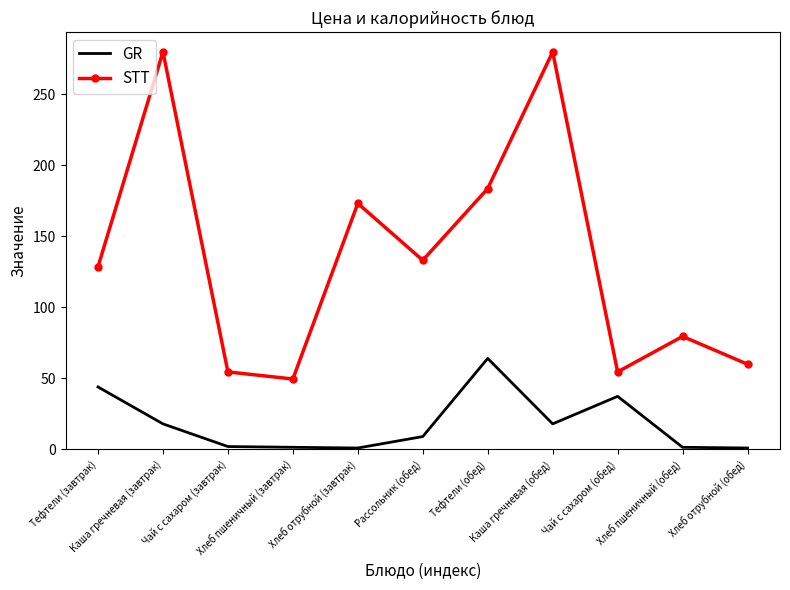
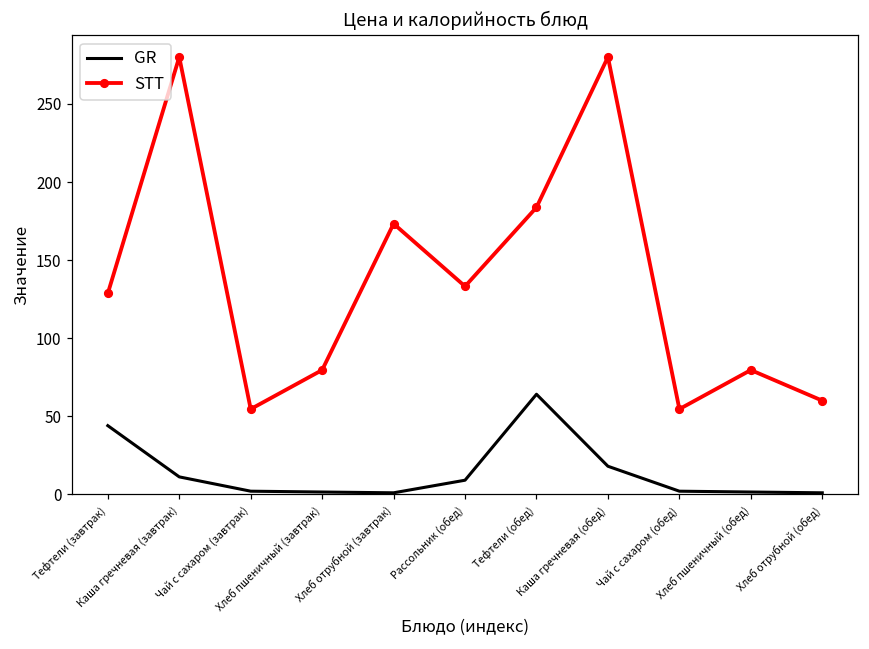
GR, Каша гречневая (завтрак): 18 -> 11
STT, Хлеб пшеничный (завтрак): 50 -> 80
GR, Чай с сахаром (обед): 37 -> 2
